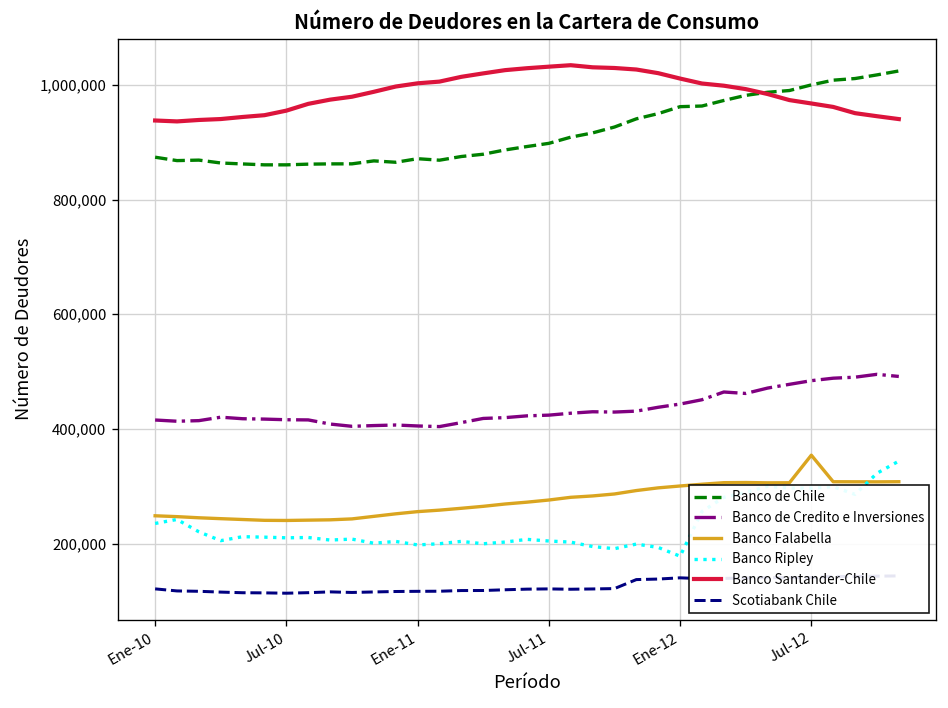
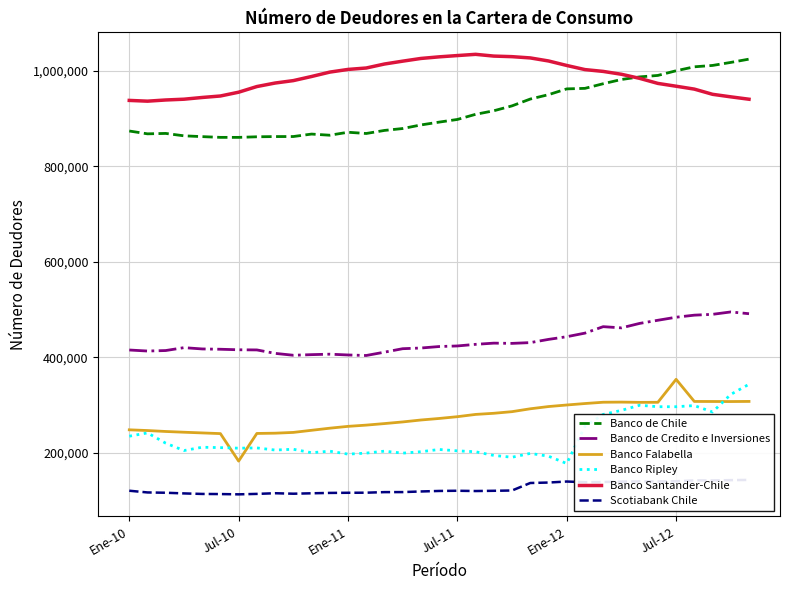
Banco Falabella, Jul-10: 240,000 -> 180,000
